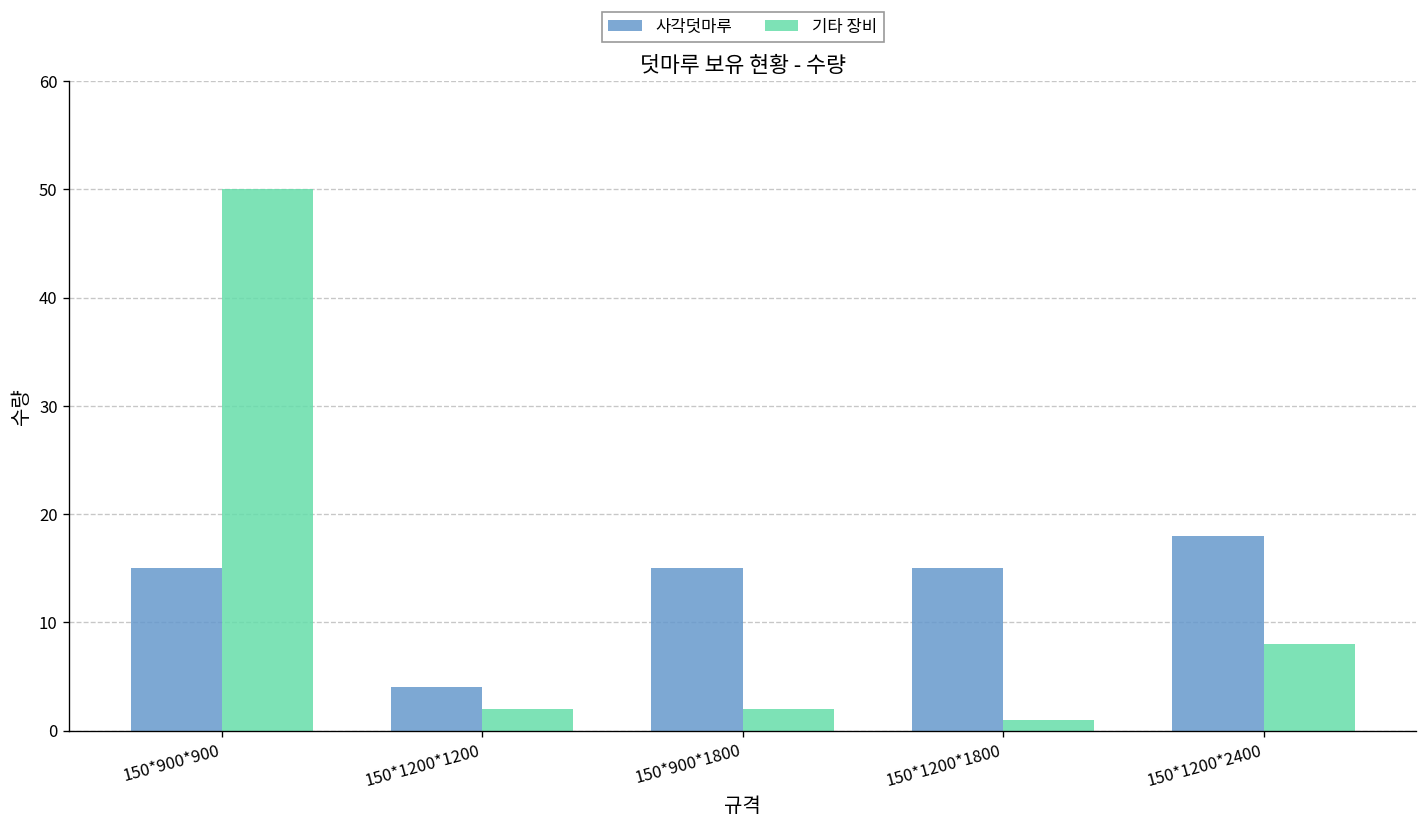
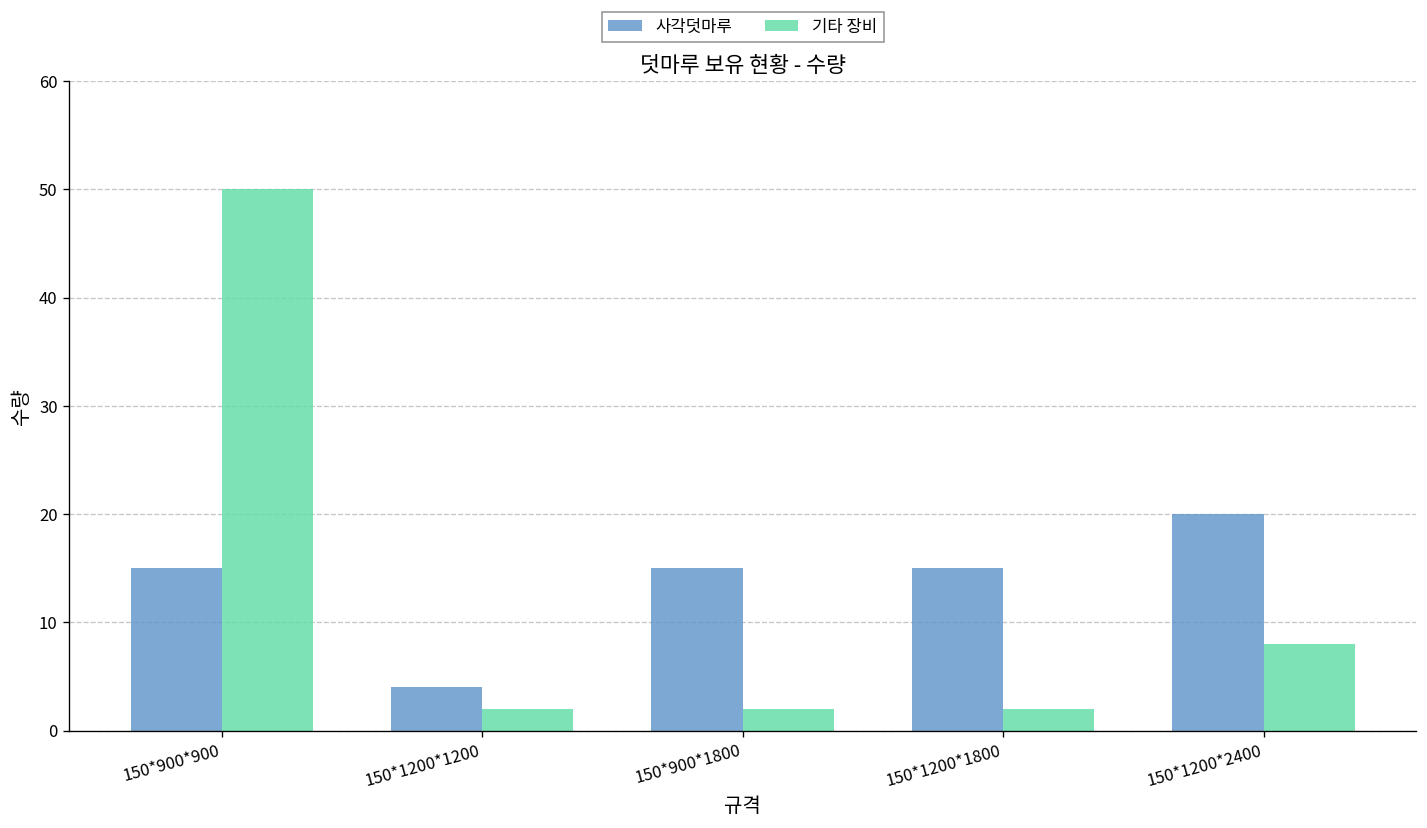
기타 장비, 150*1200*1800: 1 -> 2
사각덧마루, 150*1200*2400: 18 -> 20
